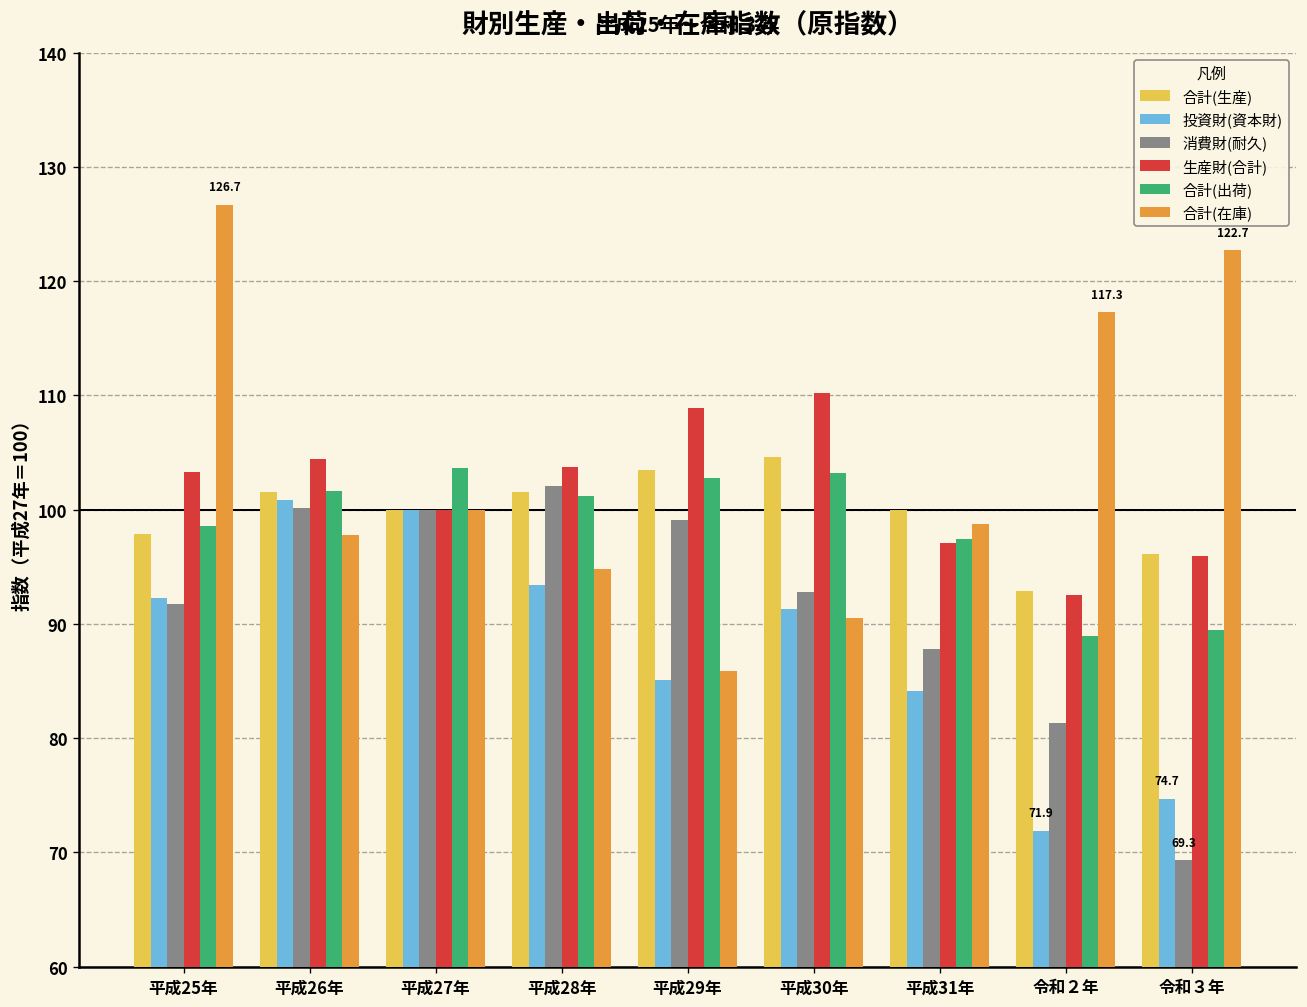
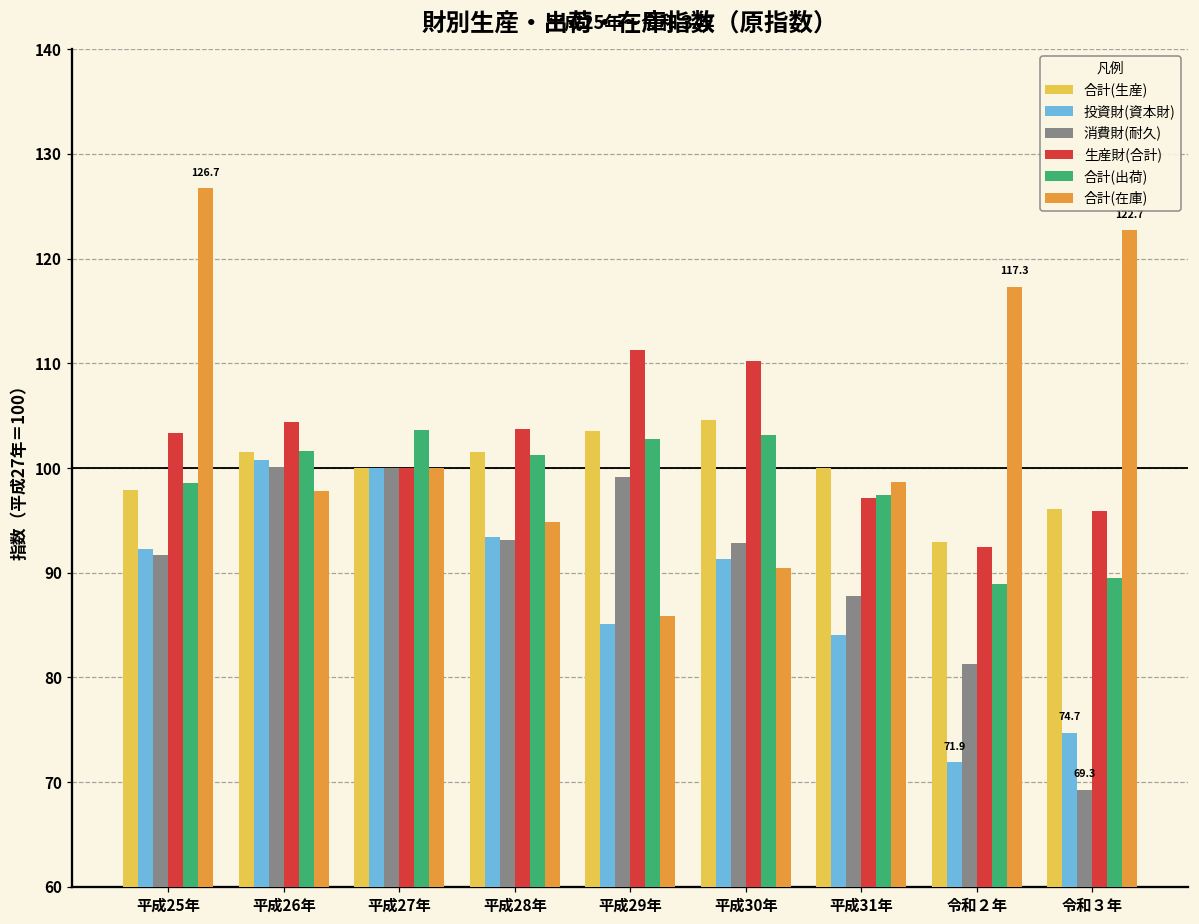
消費財(耐久), 平成28年: 102 -> 93
生産財(合計), 平成29年: 109 -> 111
